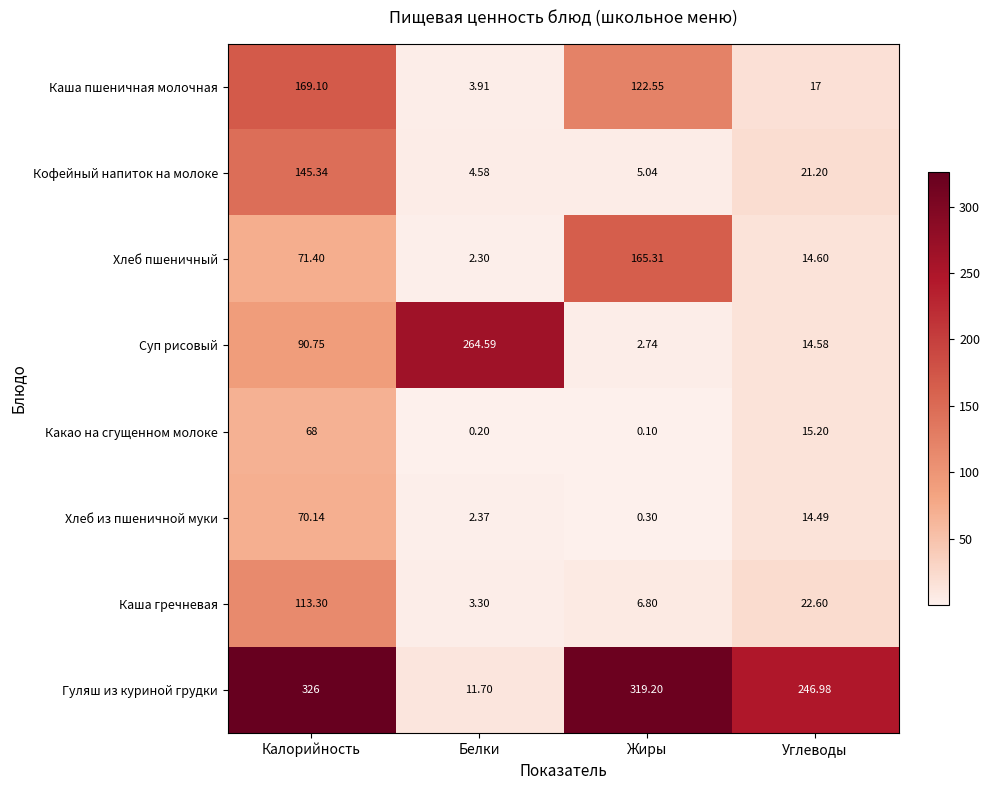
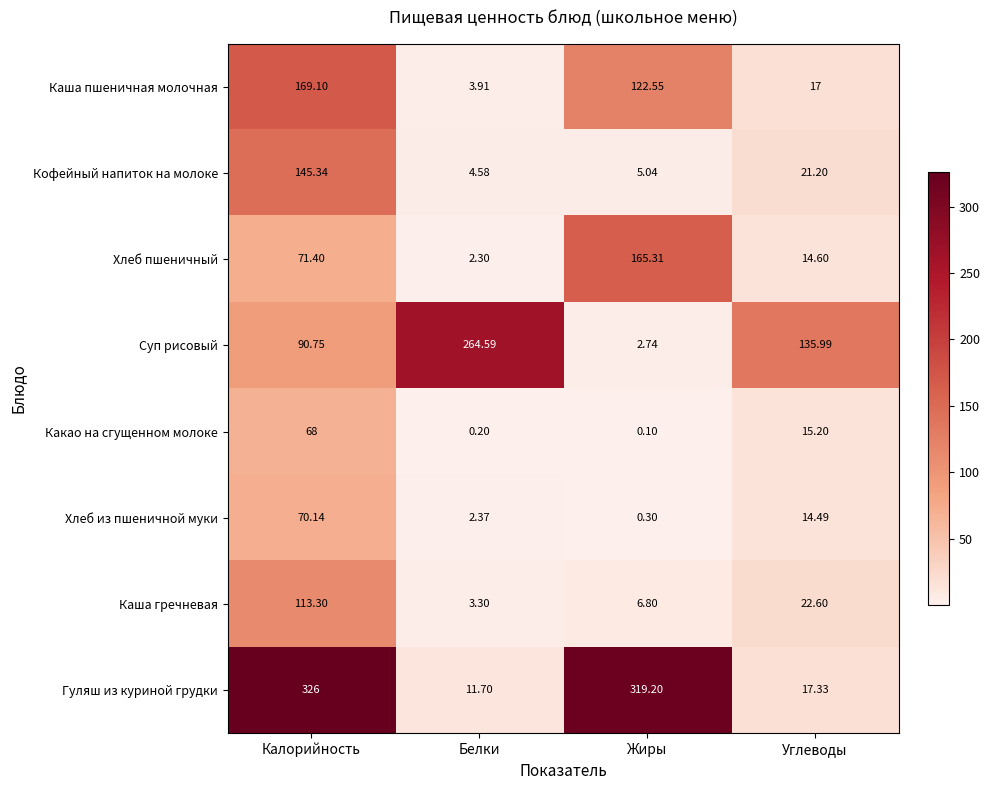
Суп рисовый, Углеводы: 14.58 -> 135.99
Гуляш из куриной грудки, Углеводы: 246.98 -> 17.33
